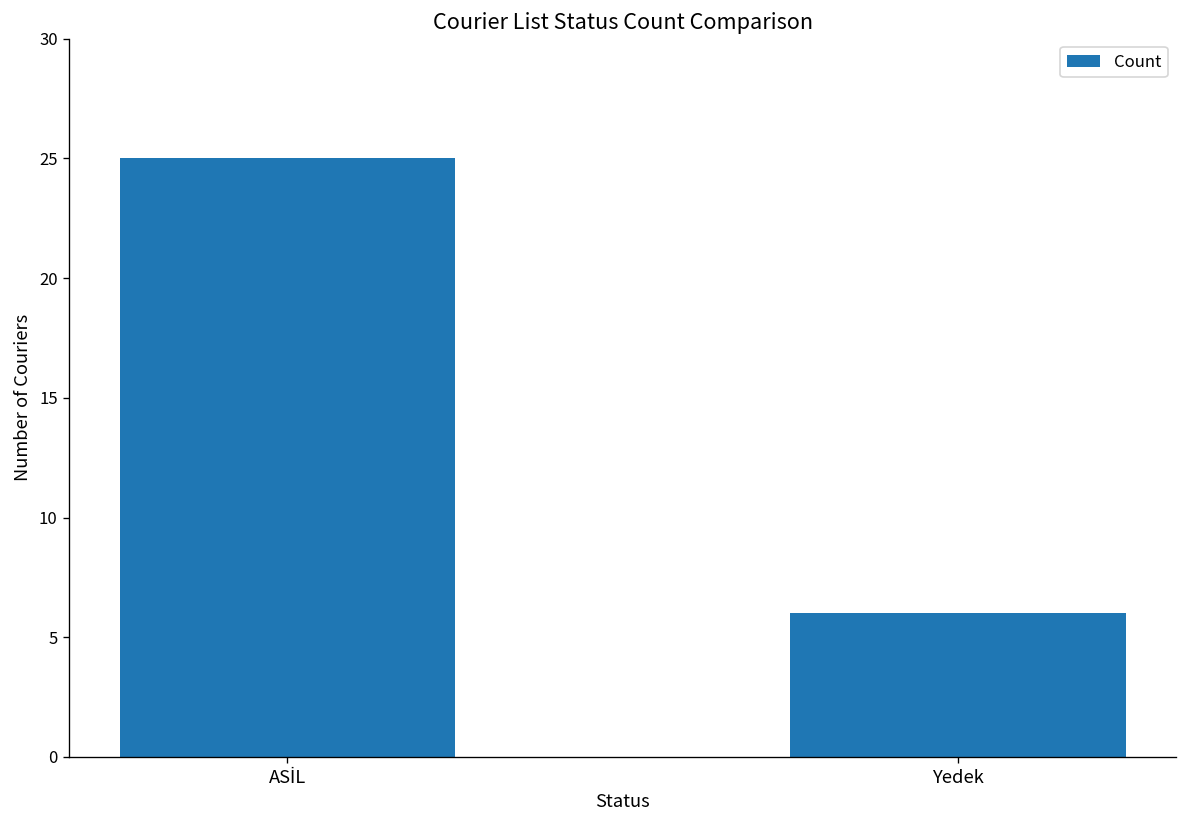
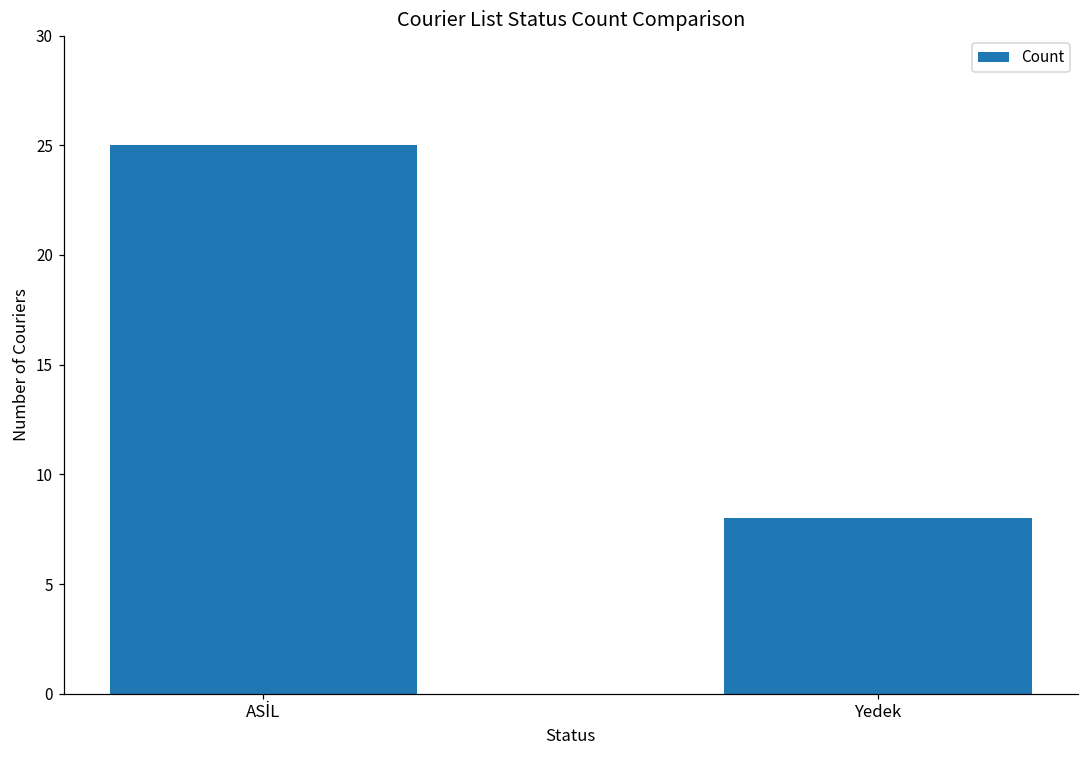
Yedek: 6 -> 8
